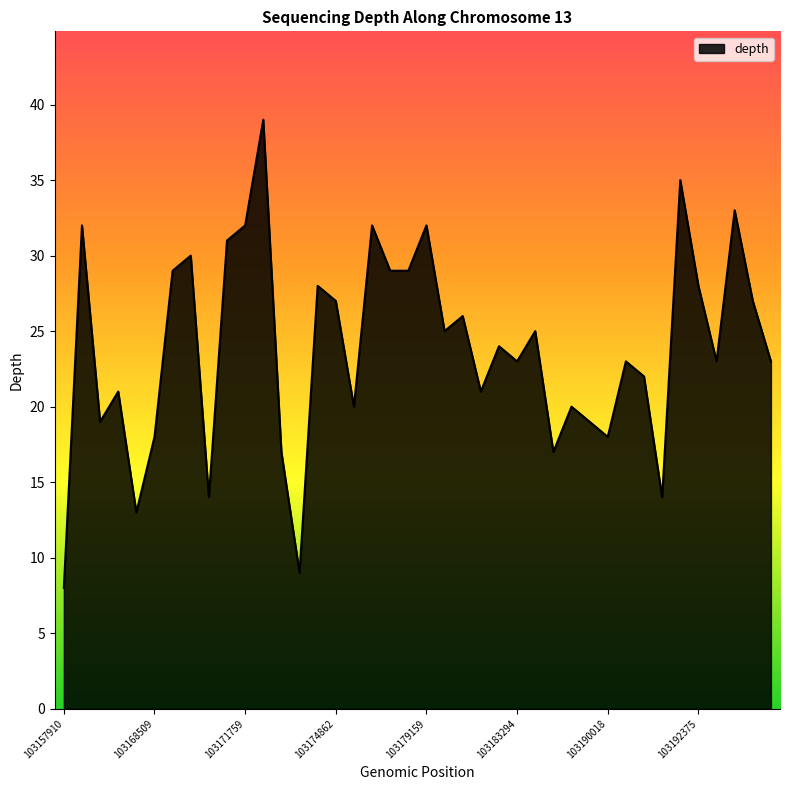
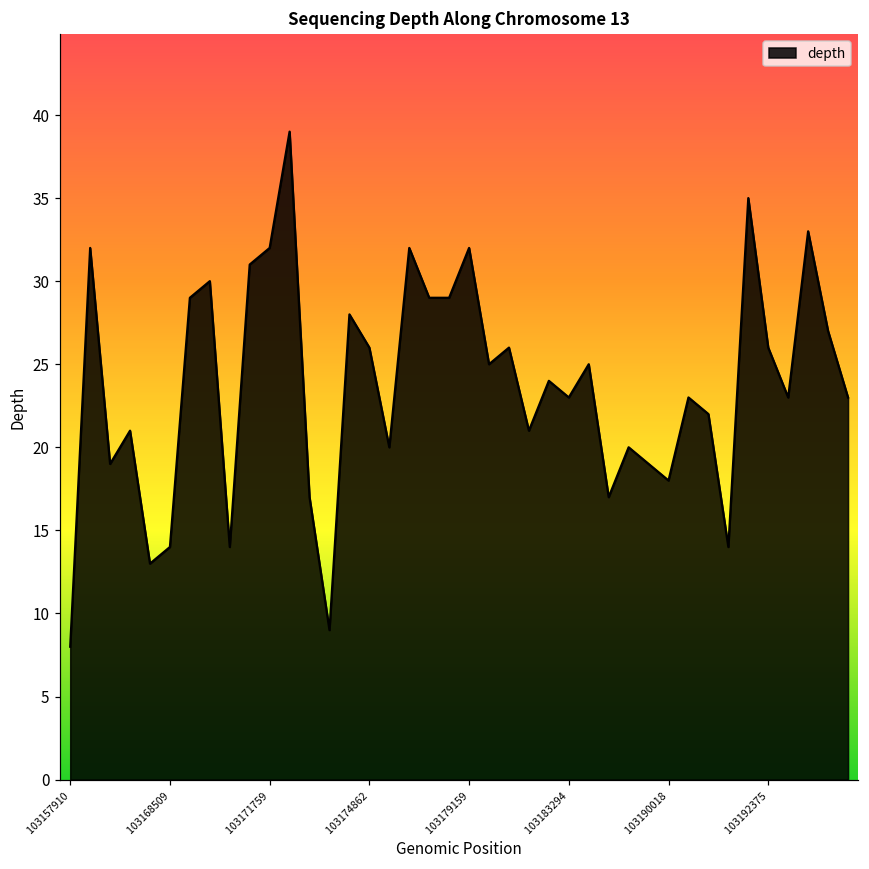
103168509: 18 -> 14
103174862: 27 -> 26
103192375: 28 -> 26
